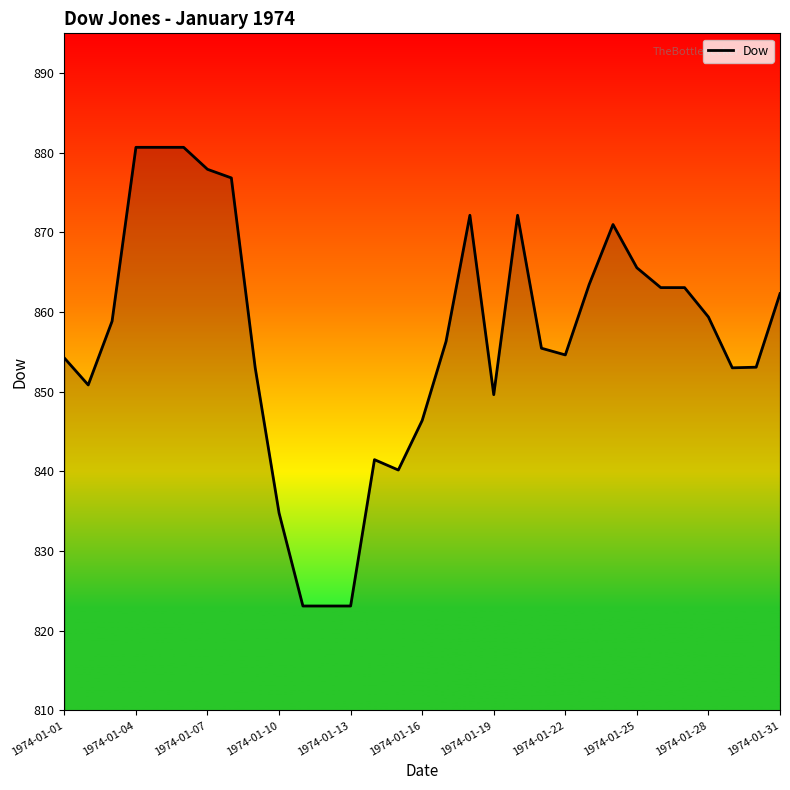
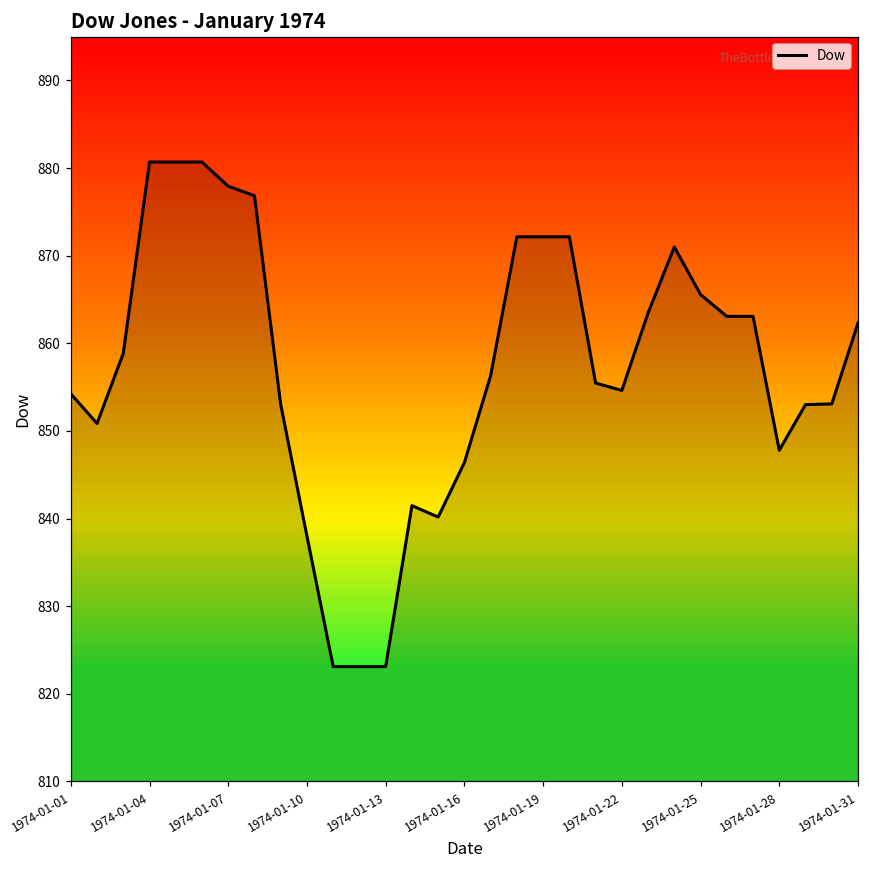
1974-01-10: 835 -> 838
1974-01-19: 850 -> 872
1974-01-28: 859 -> 848
